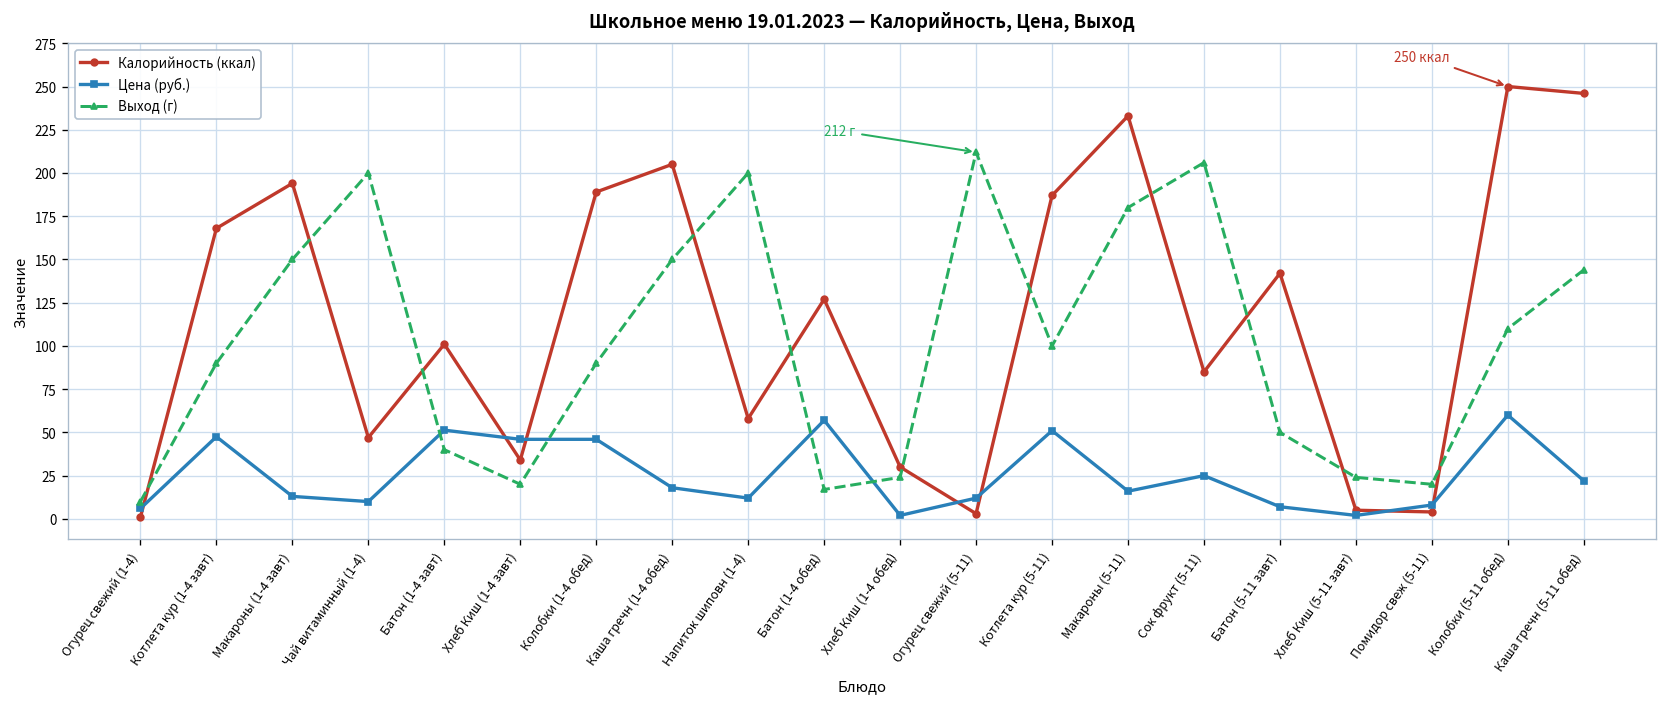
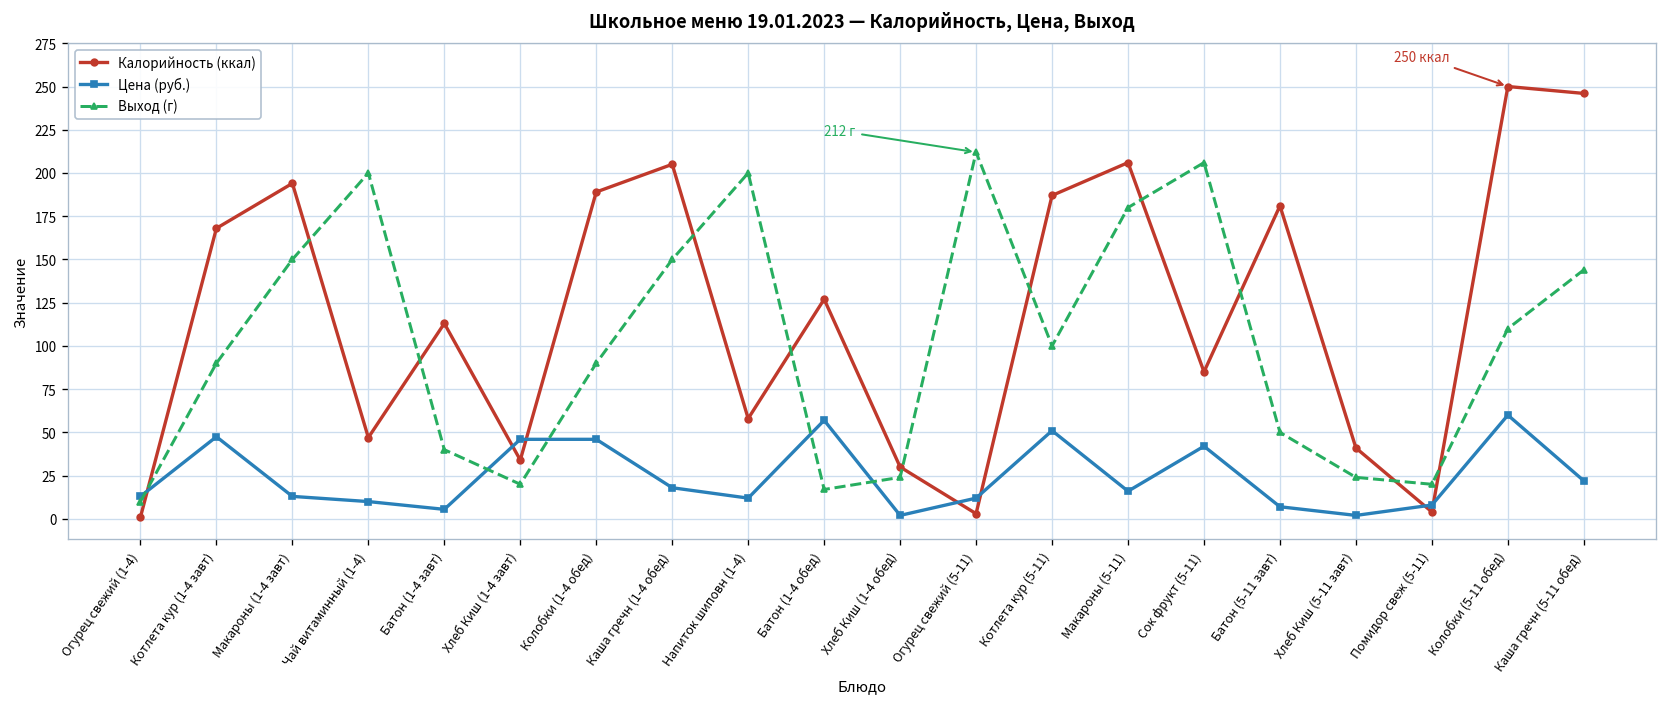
Цена (руб.), Огурец свежий (1-4): 6 -> 13
Калорийность (ккал), Батон (1-4 завт): 101 -> 113
Цена (руб.), Батон (1-4 завт): 51 -> 6
Калорийность (ккал), Макароны (5-11): 233 -> 206
Цена (руб.), Сок фрукт (5-11): 25 -> 42
Калорийность (ккал), Батон (5-11 завт): 142 -> 181
Калорийность (ккал), Хлеб Киш (5-11 завт): 5 -> 41
